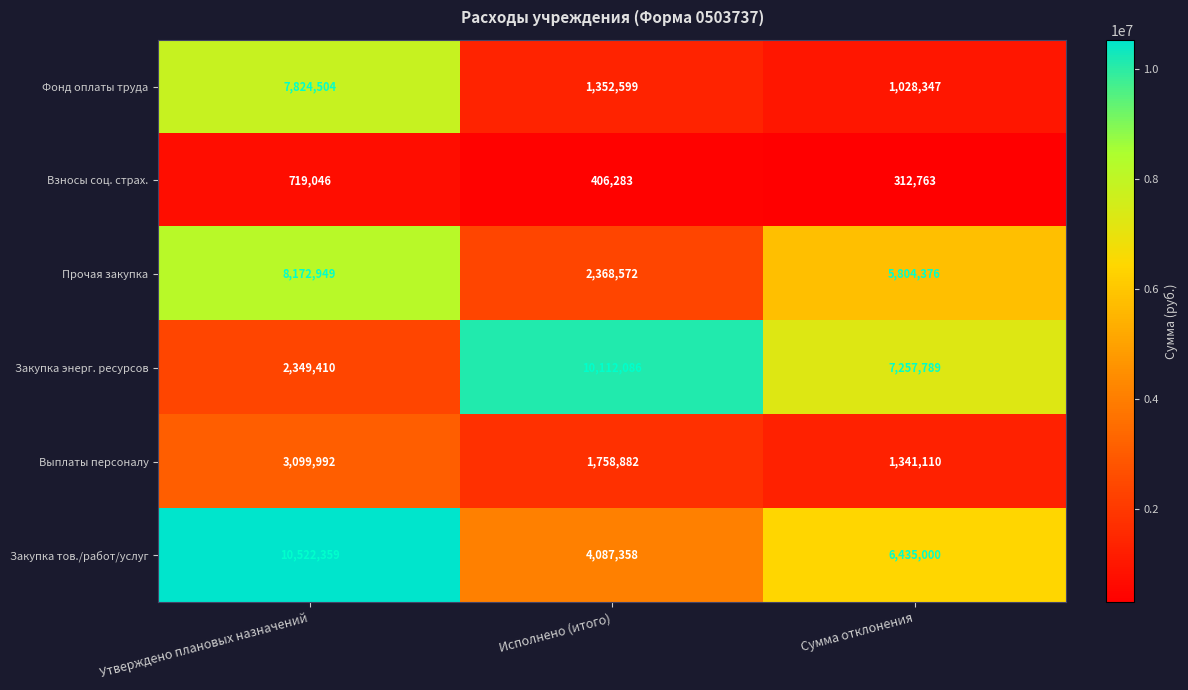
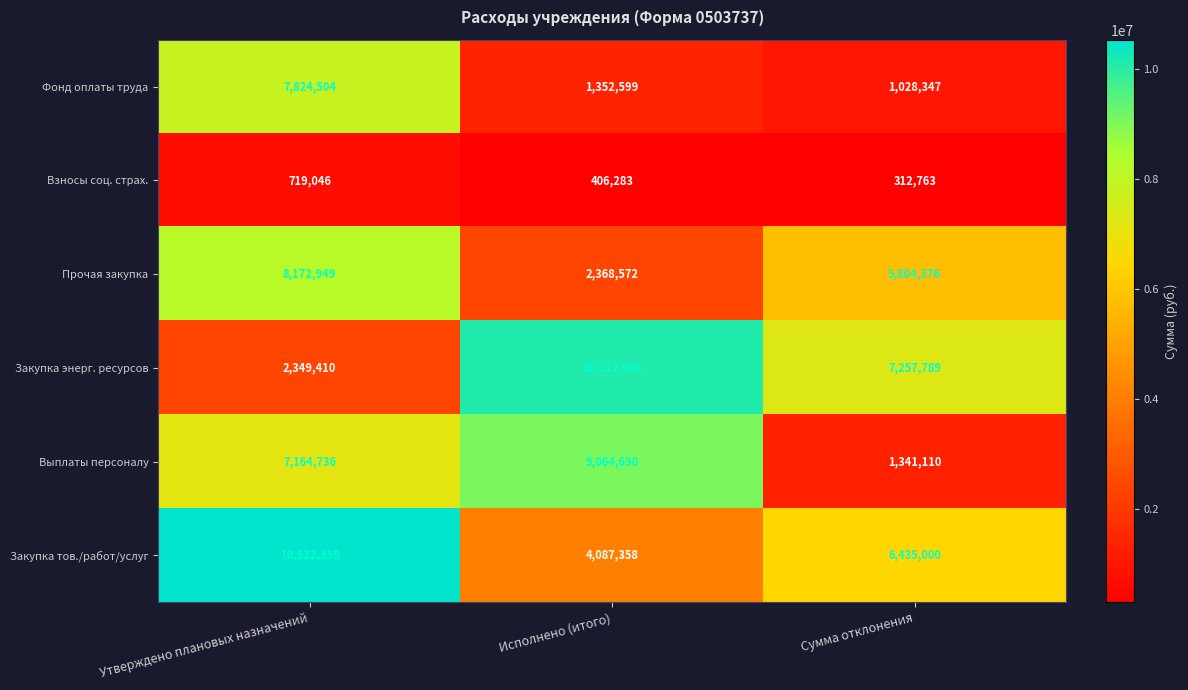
Выплаты персоналу, Утверждено плановых назначений: 3,099,992 -> 7,164,736
Выплаты персоналу, Исполнено (итого): 1,758,882 -> 9,064,690
